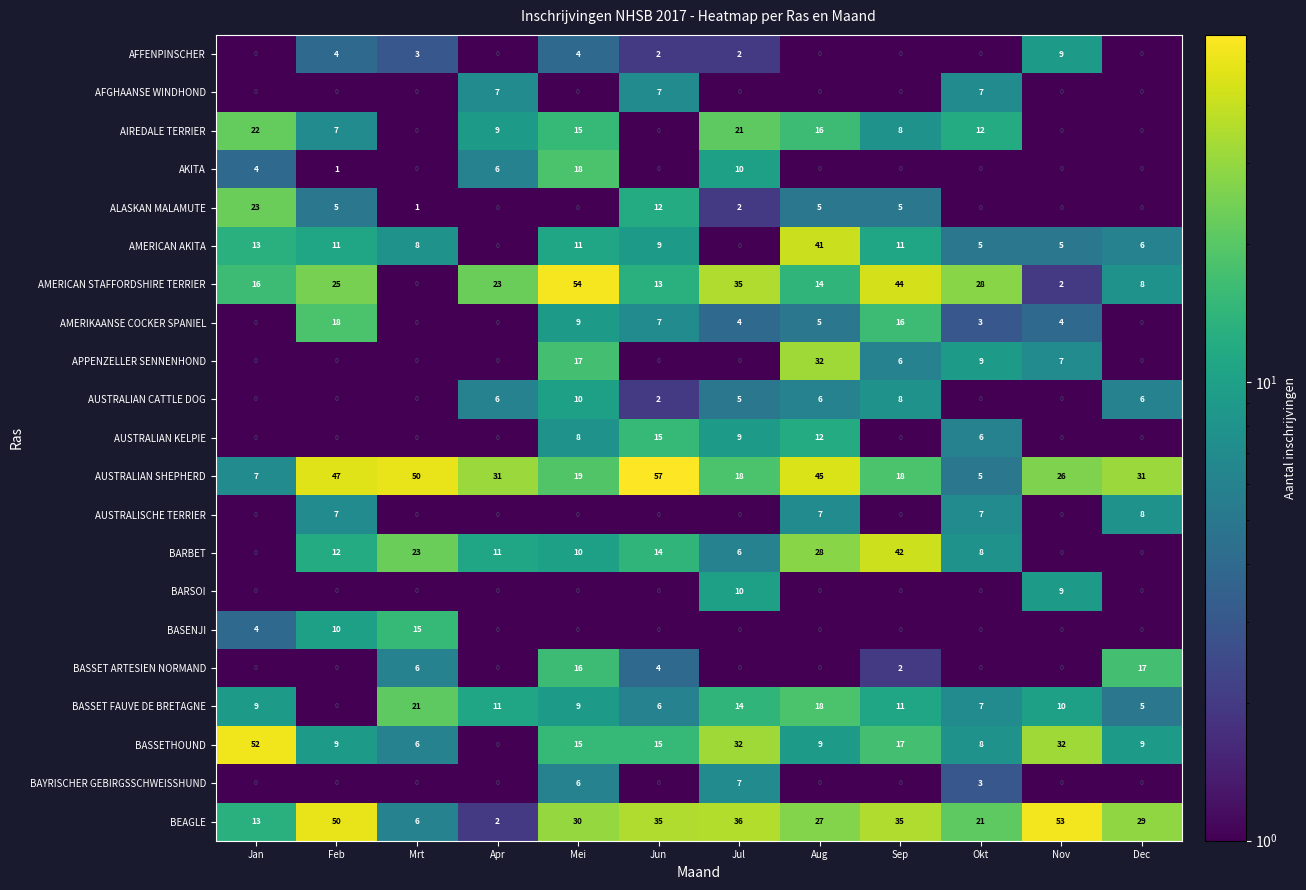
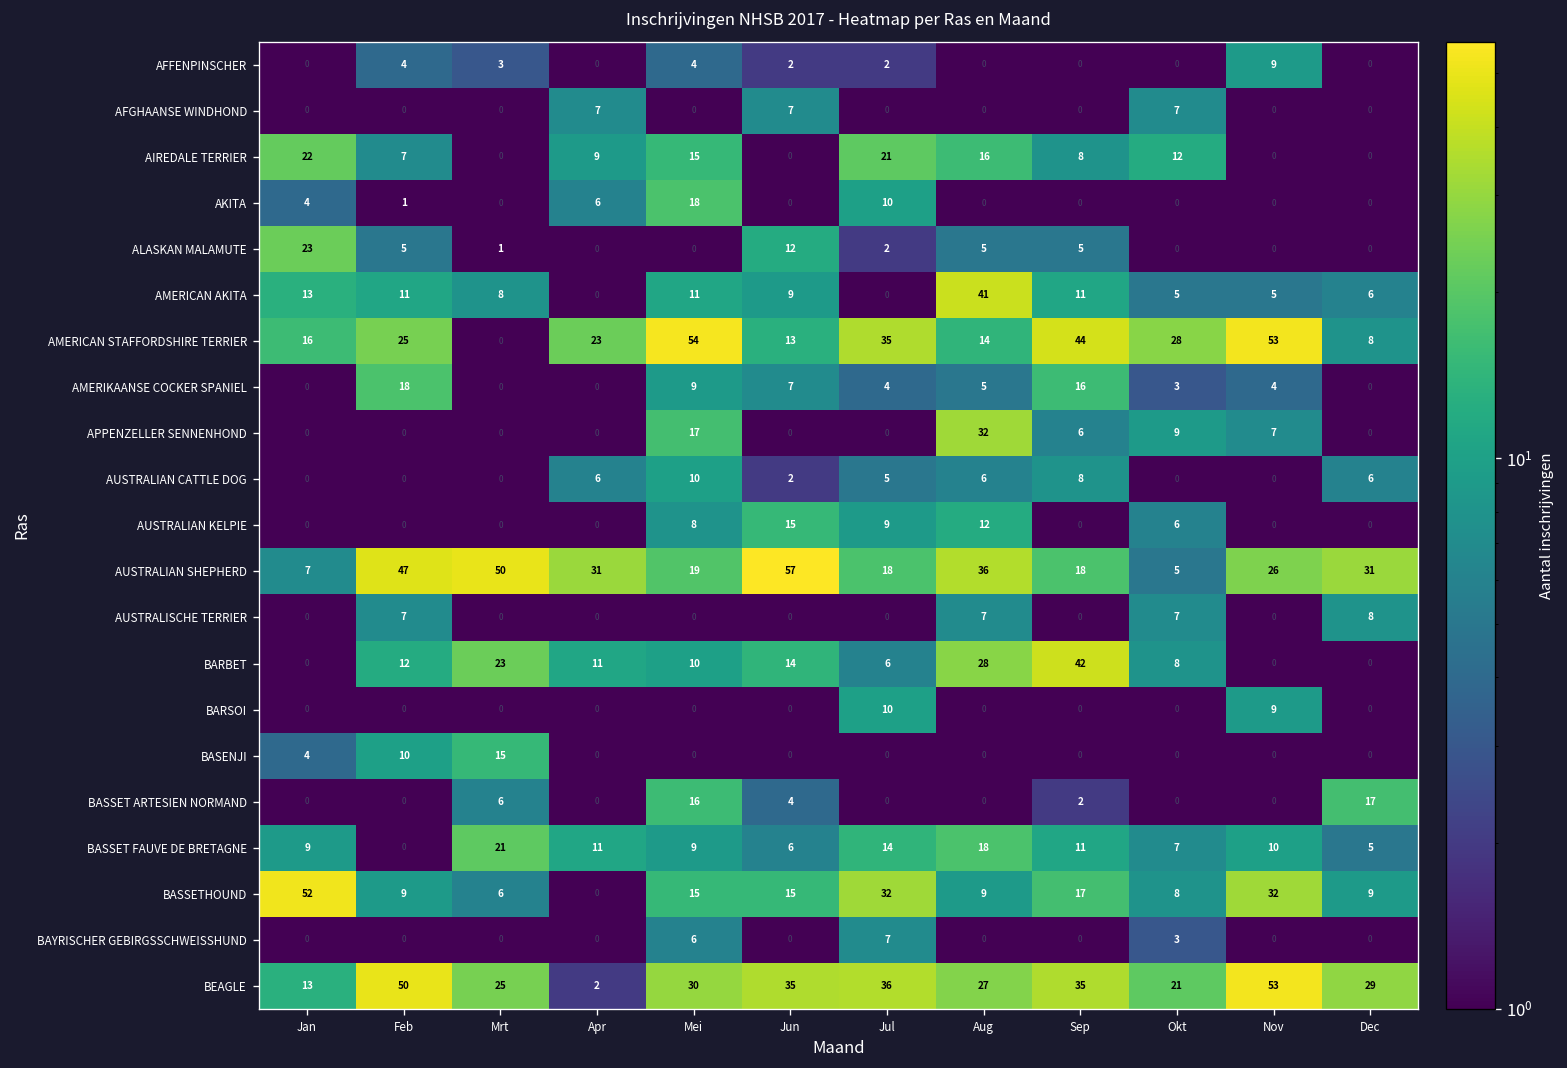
AMERICAN STAFFORDSHIRE TERRIER, Nov: 2 -> 53
AUSTRALIAN SHEPHERD, Aug: 45 -> 36
BEAGLE, Mrt: 6 -> 25
